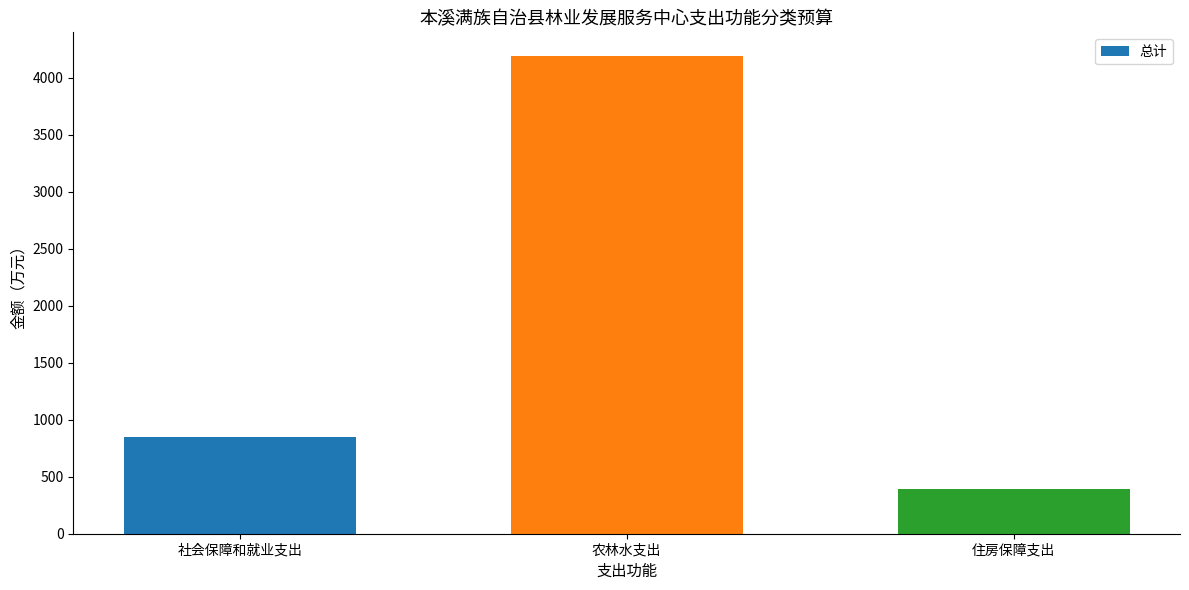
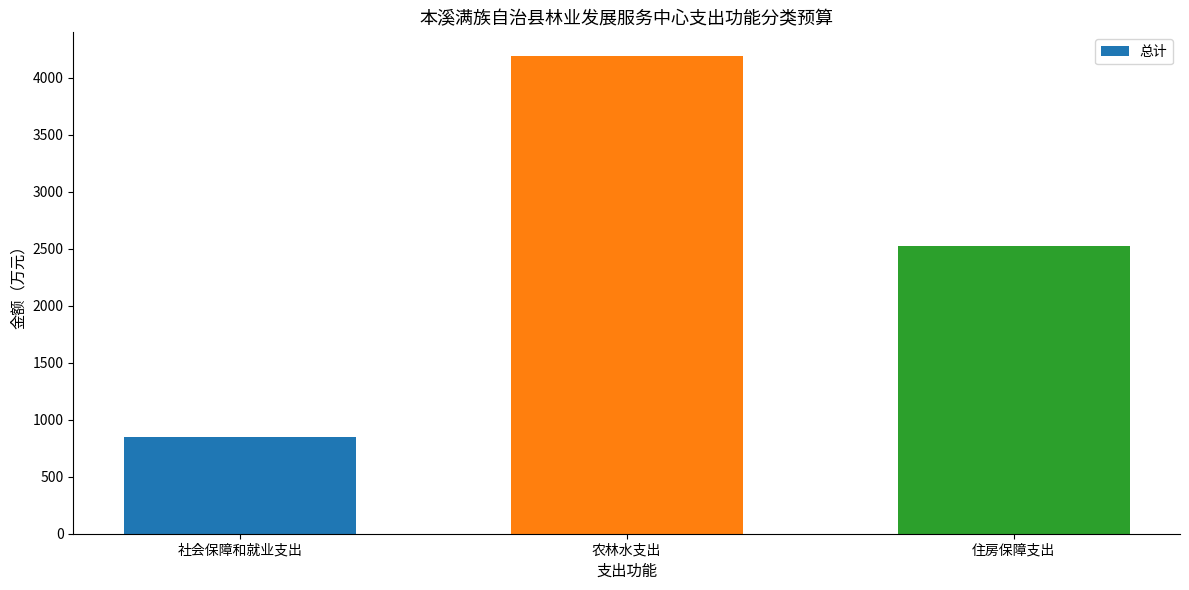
住房保障支出: 390 -> 2530
